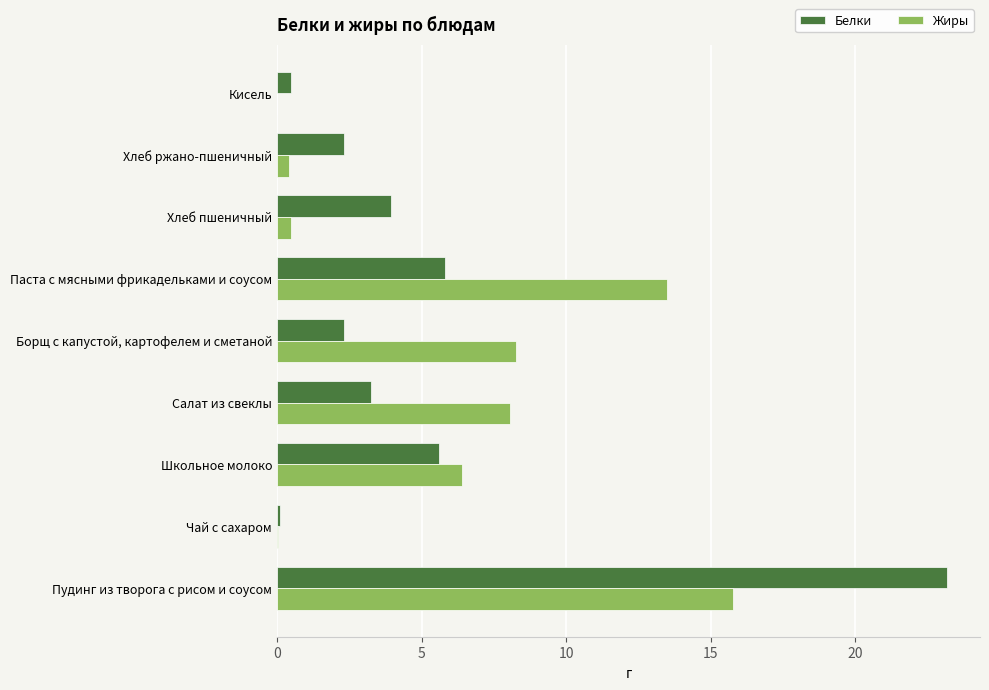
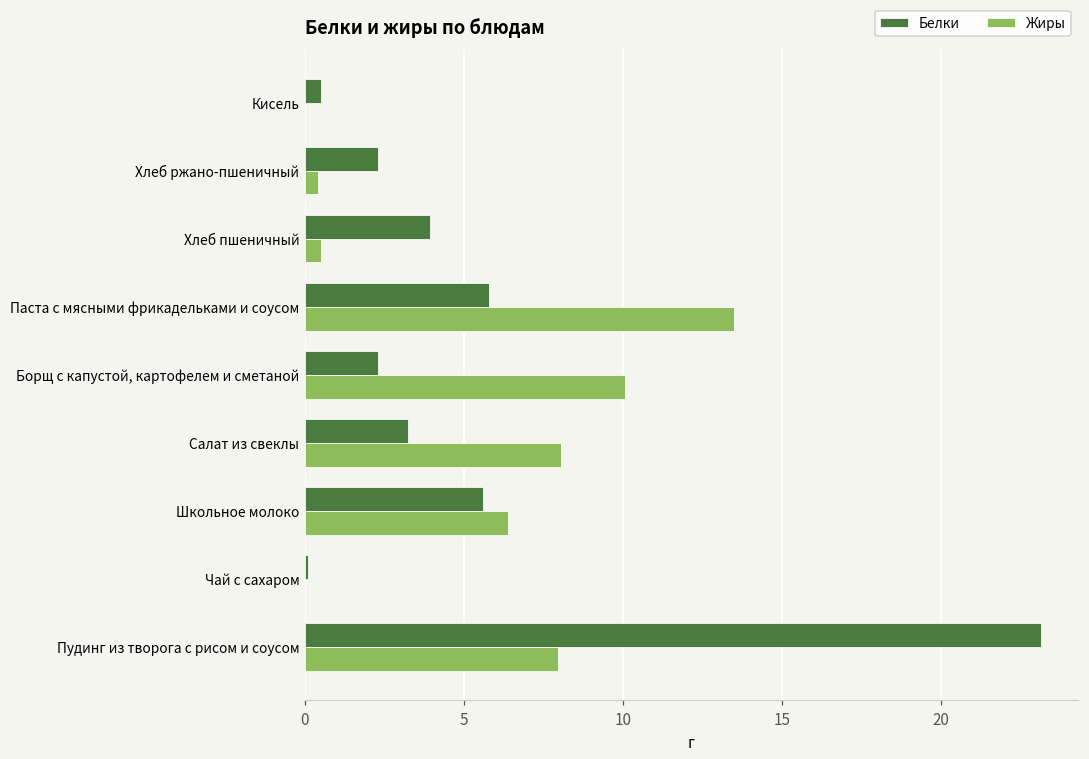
Жиры, Борщ с капустой, картофелем и сметаной: 8.3 -> 10.1
Жиры, Пудинг из творога с рисом и соусом: 15.8 -> 8.0
